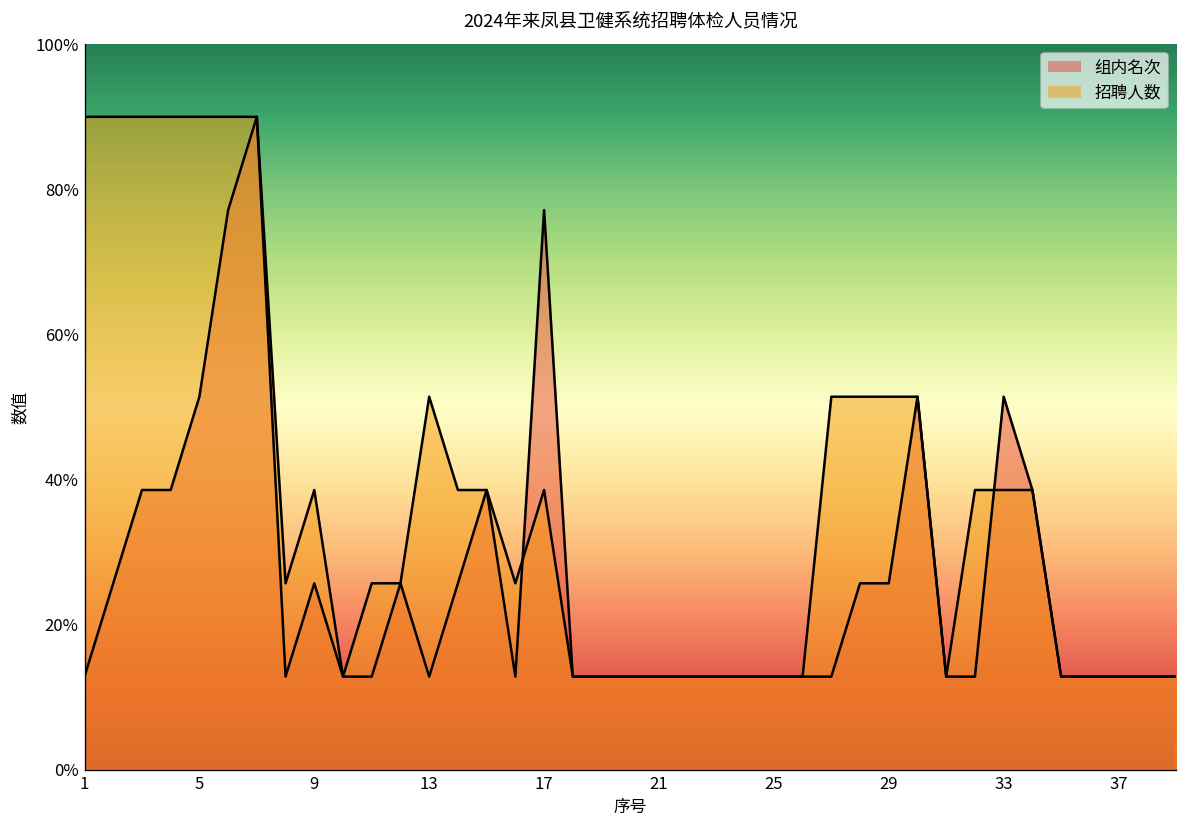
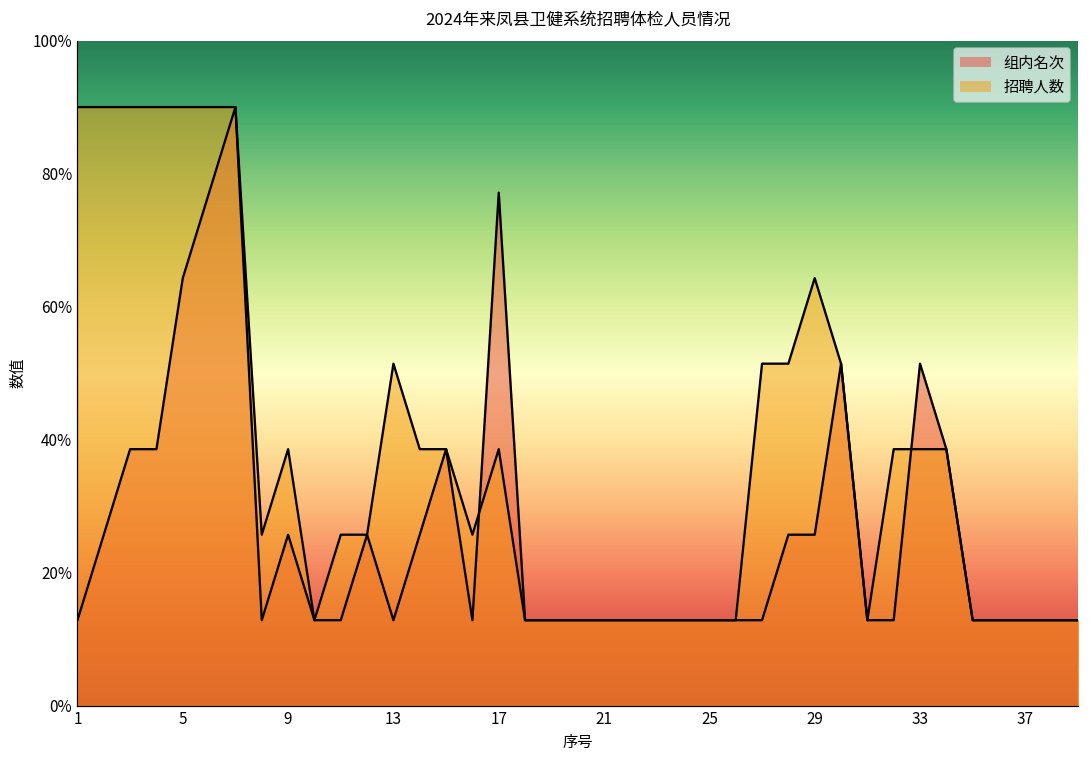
组内名次, 5: 51% -> 64%
招聘人数, 29: 51% -> 64%
